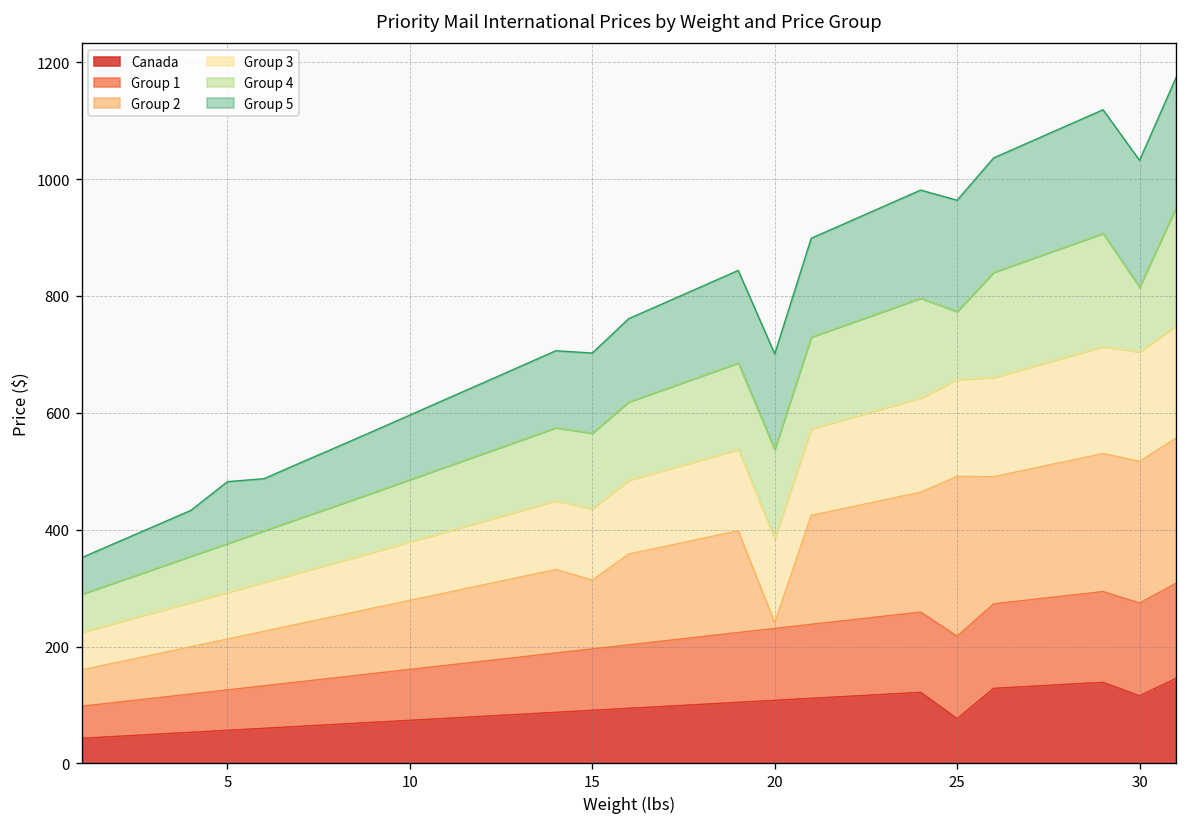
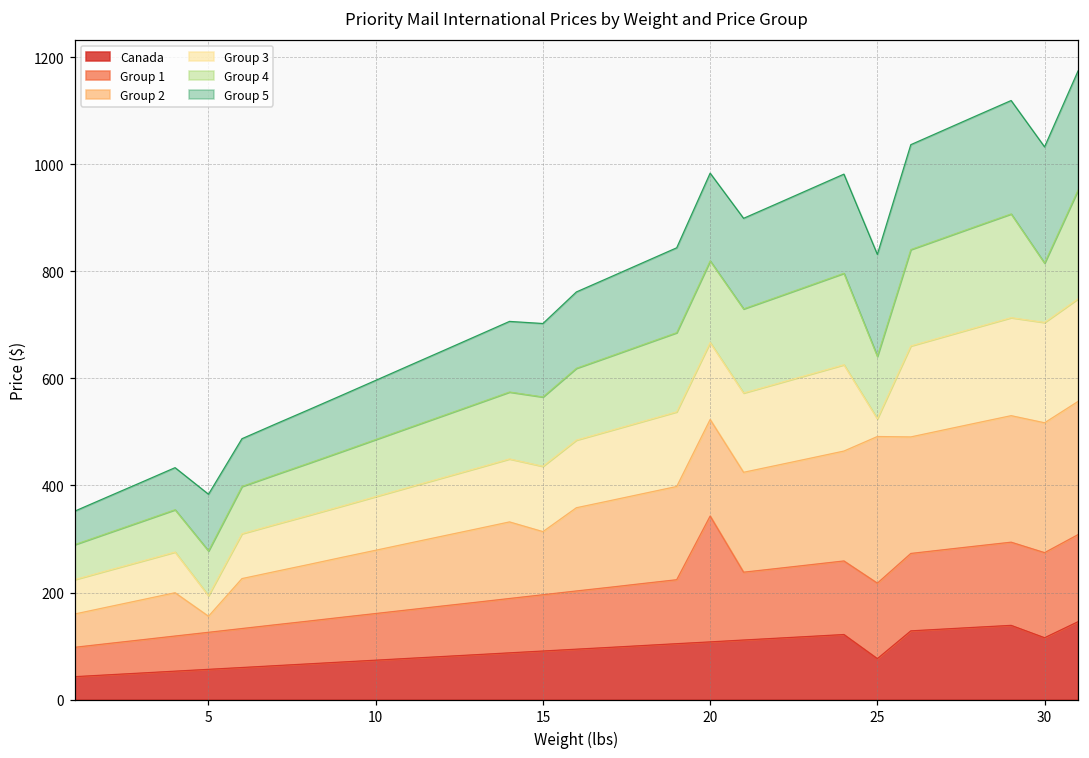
Group 2, 5: 90 -> 30
Group 3, 5: 80 -> 40
Group 1, 20: 120 -> 240
Group 2, 20: 10 -> 180
Group 3, 25: 170 -> 30
